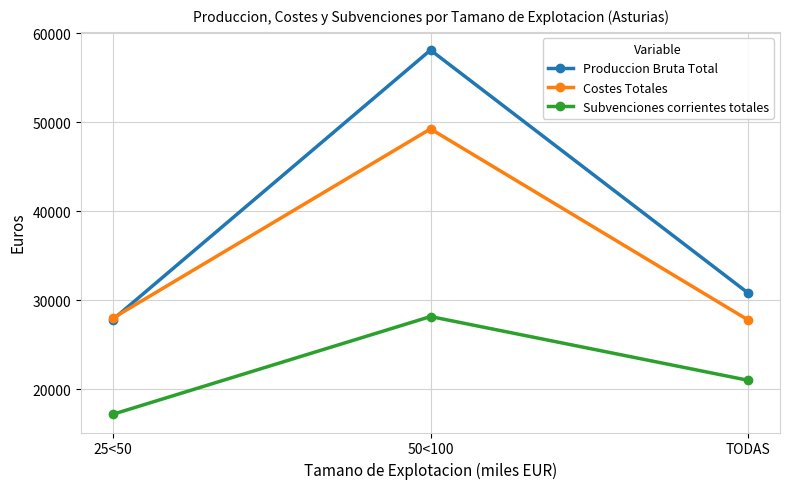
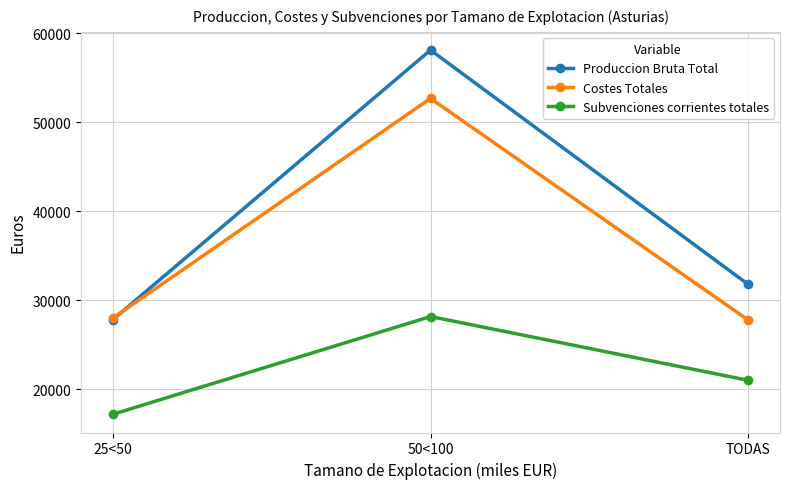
Costes Totales, 50<100: 49000 -> 53000
Produccion Bruta Total, TODAS: 31000 -> 32000
